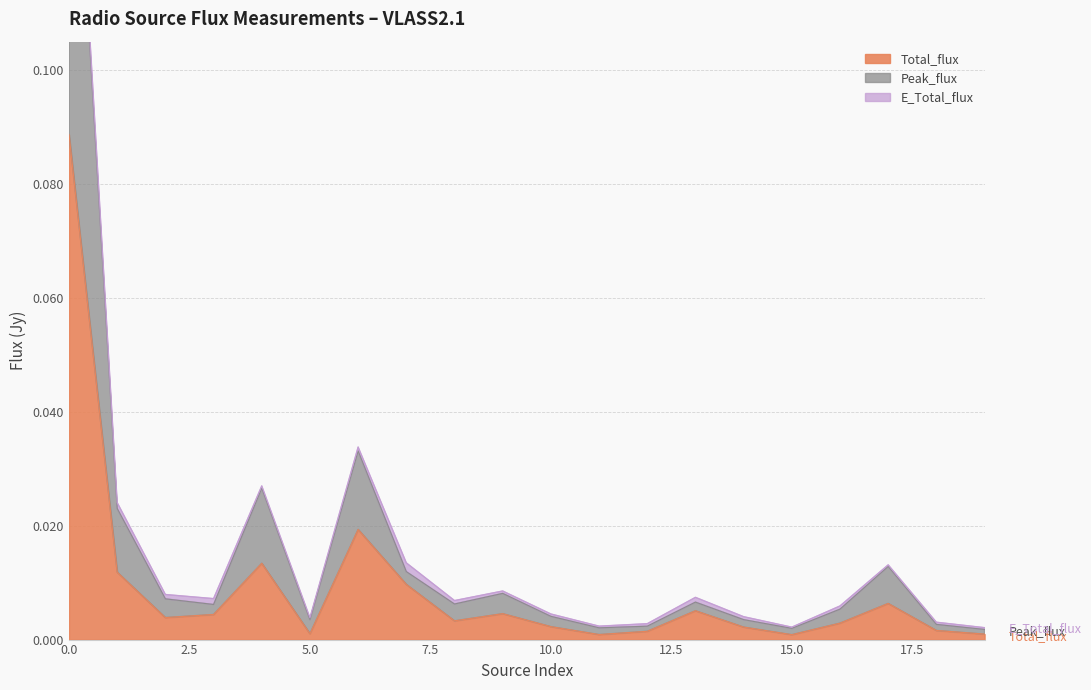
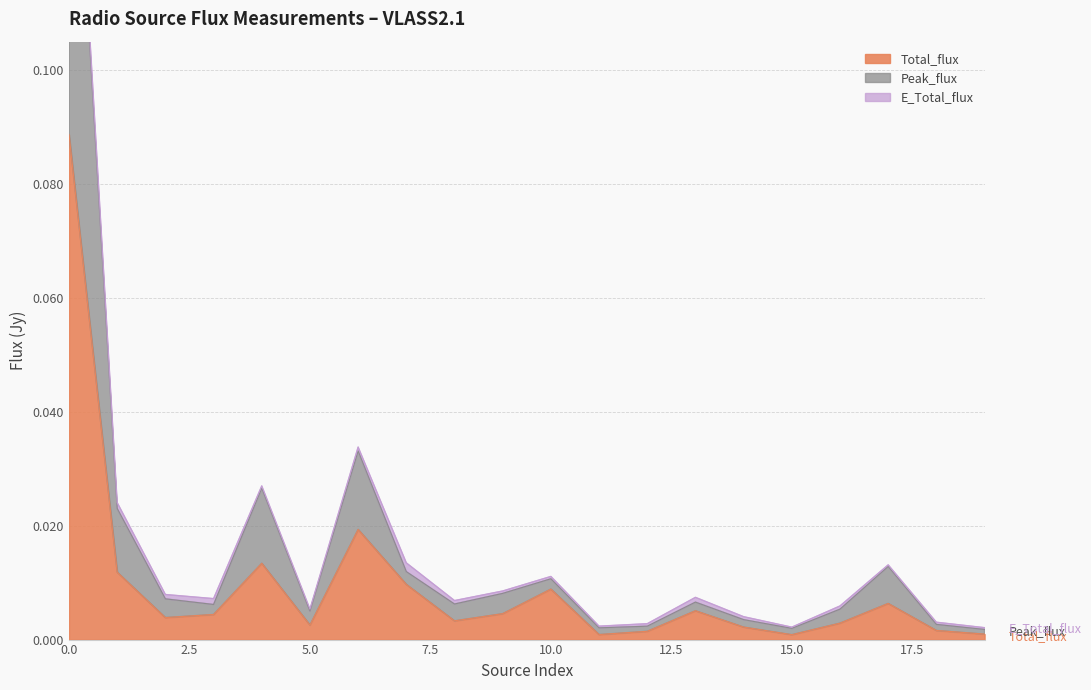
Total_flux, 5.0: 0.001 -> 0.003
Total_flux, 10.0: 0.002 -> 0.009
